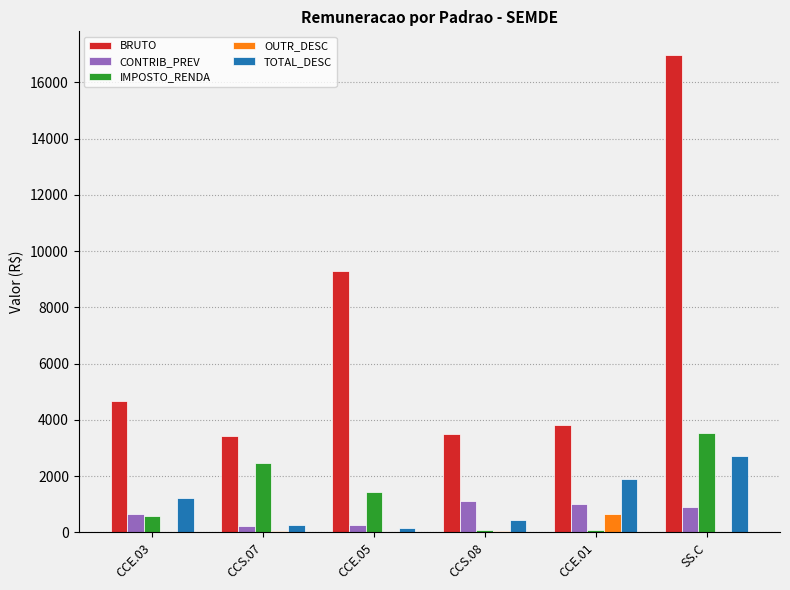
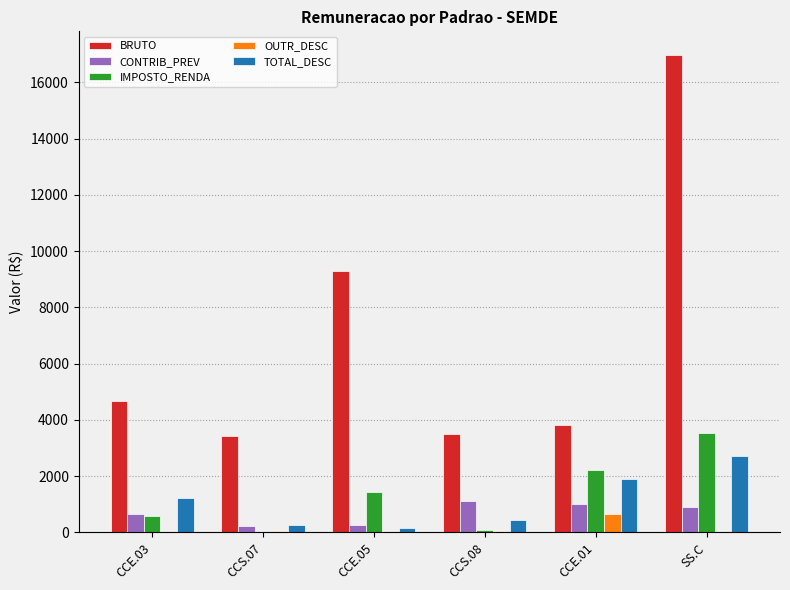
IMPOSTO_RENDA, CCS.07: 2500 -> 0
IMPOSTO_RENDA, CCE.01: 100 -> 2200
